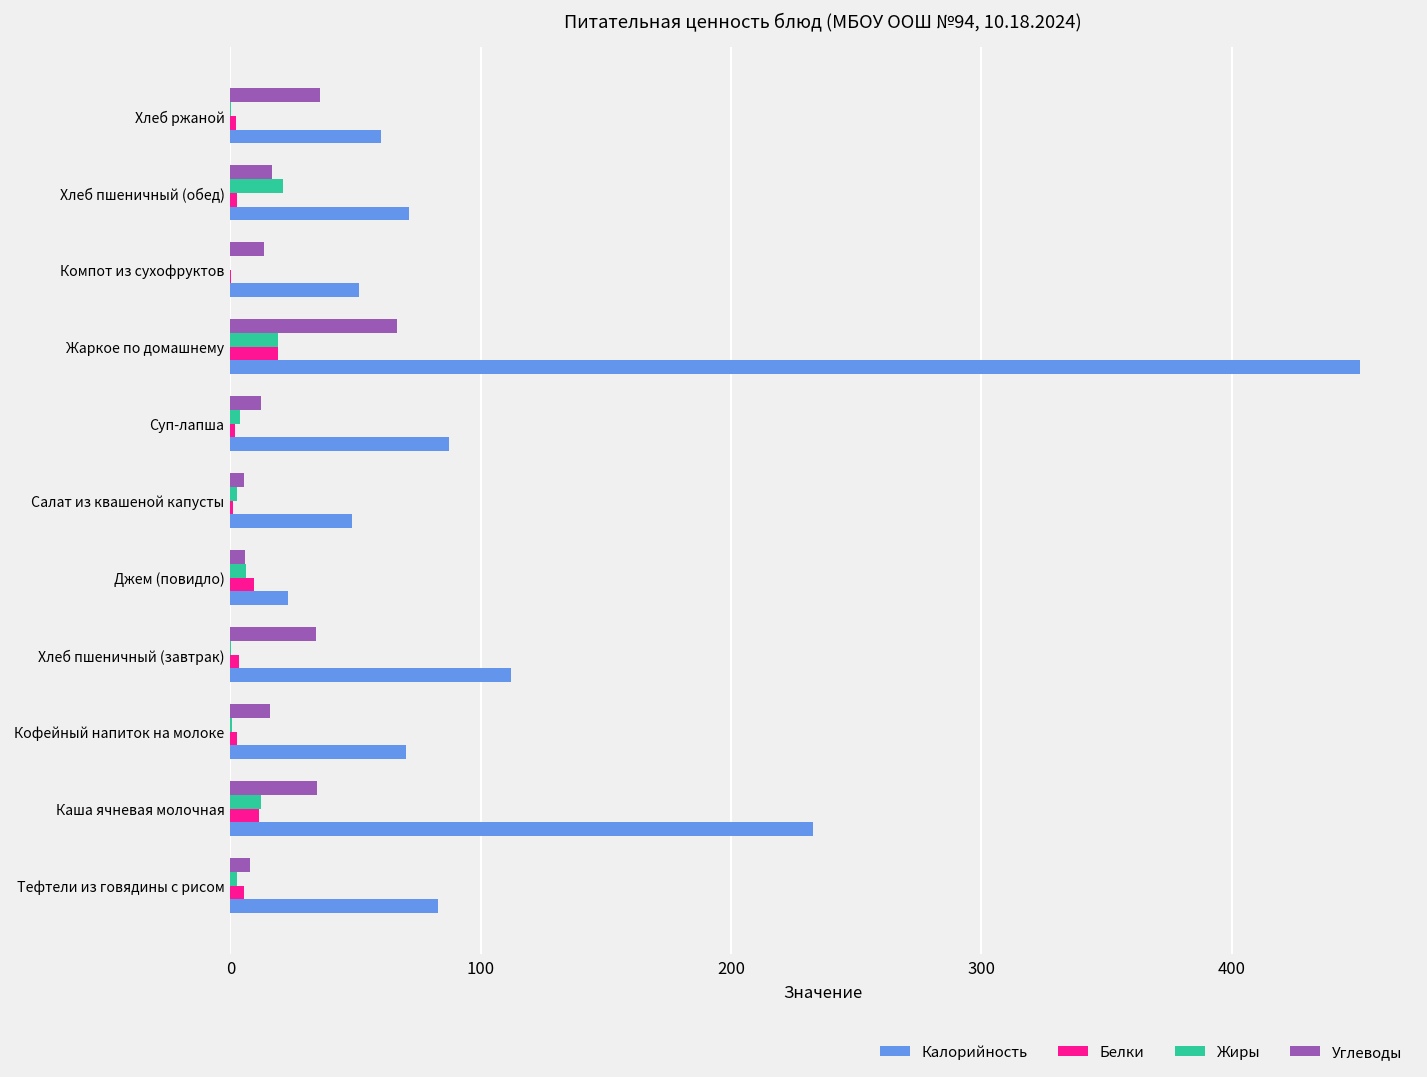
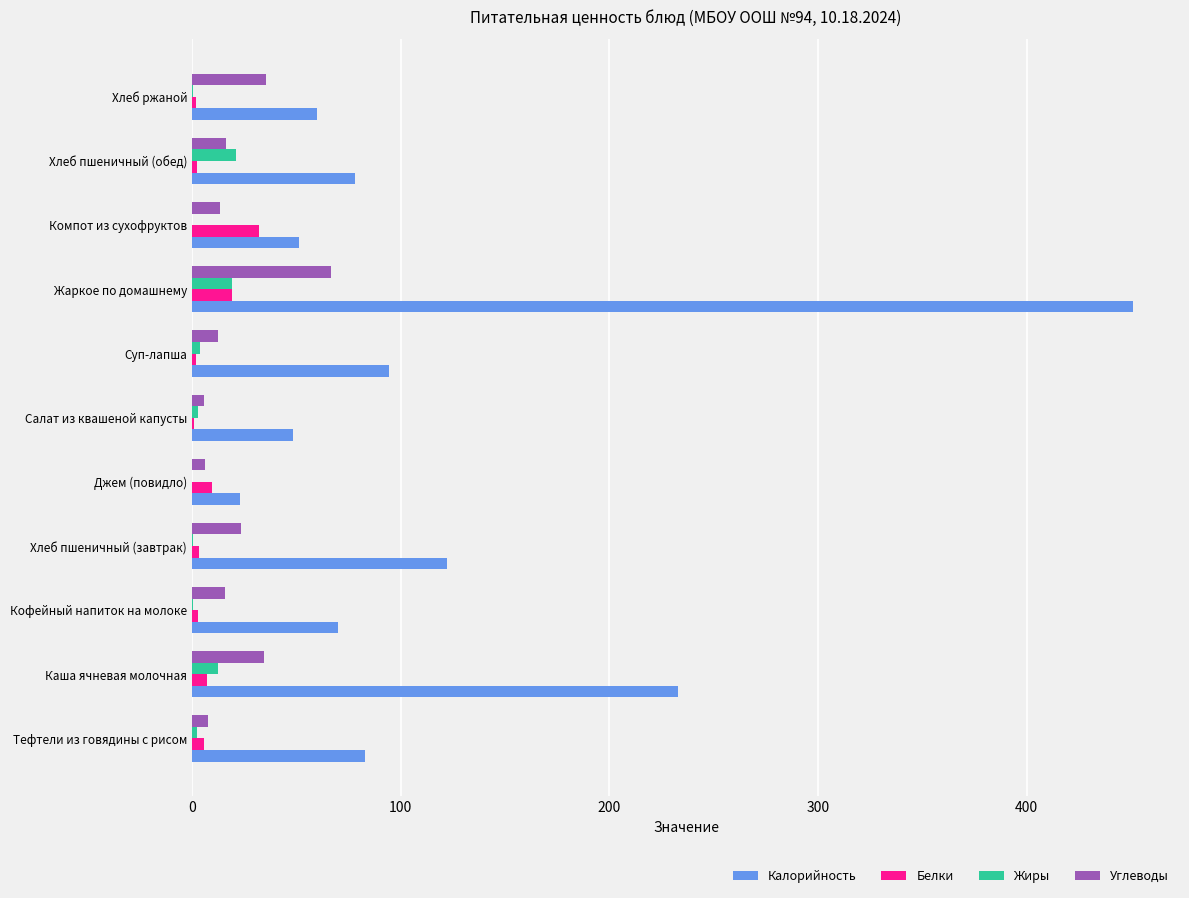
Калорийность, Хлеб пшеничный (обед): 71 -> 78
Белки, Компот из сухофруктов: 0 -> 32
Калорийность, Суп-лапша: 87 -> 94
Жиры, Джем (повидло): 6 -> 0
Углеводы, Хлеб пшеничный (завтрак): 34 -> 24
Калорийность, Хлеб пшеничный (завтрак): 112 -> 122
Белки, Каша ячневая молочная: 11 -> 7
